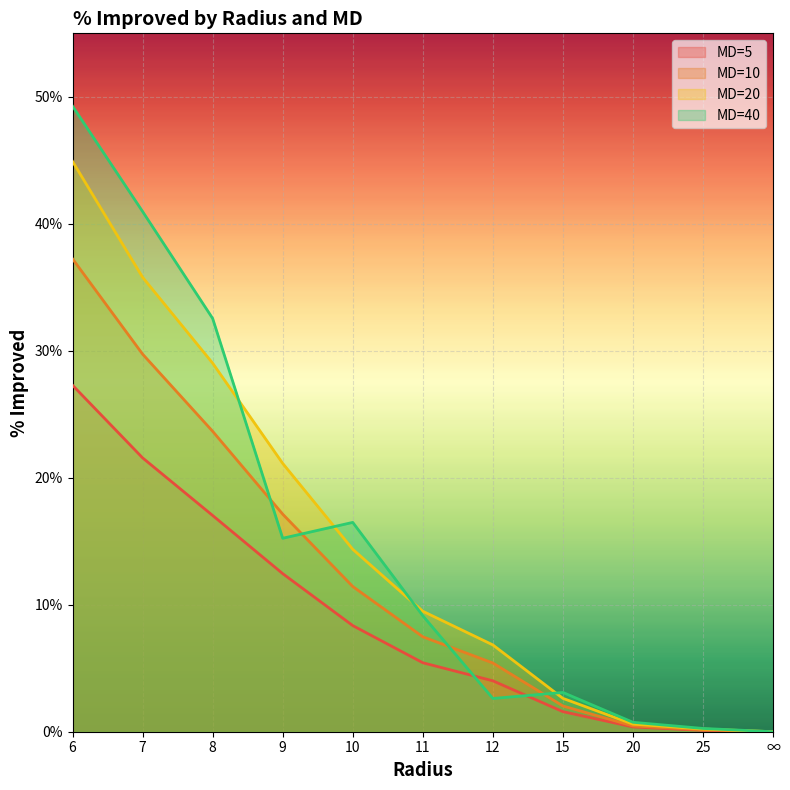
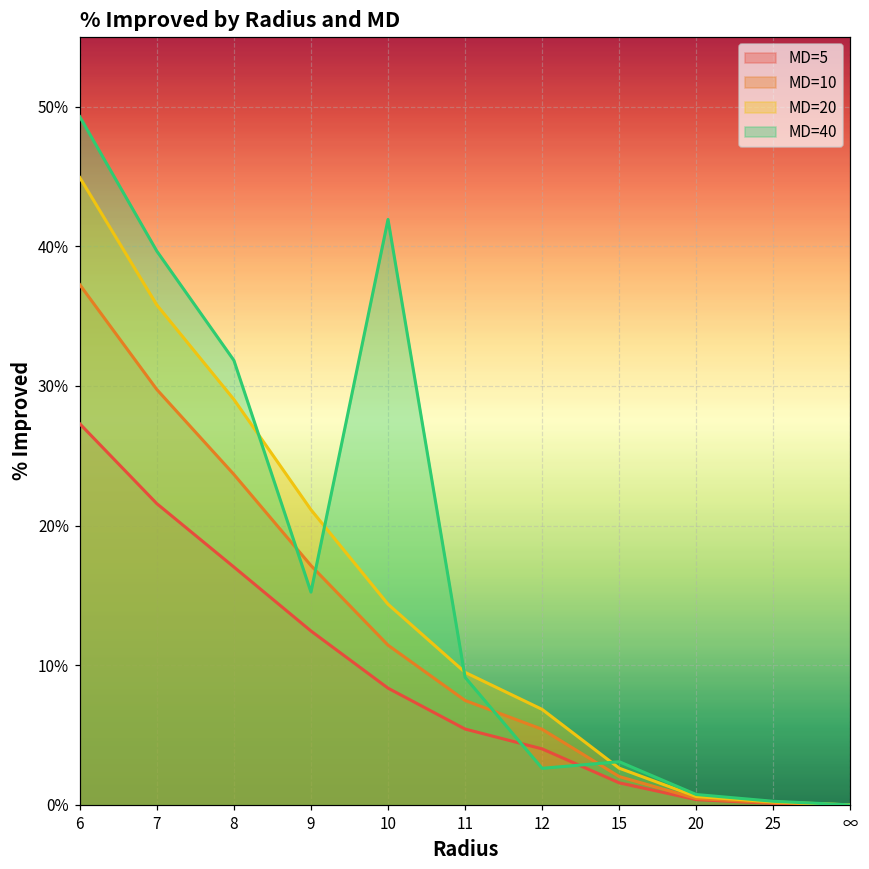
MD=40, 7: 41.0% -> 39.6%
MD=40, 8: 32.5% -> 31.8%
MD=40, 10: 16.5% -> 41.9%
